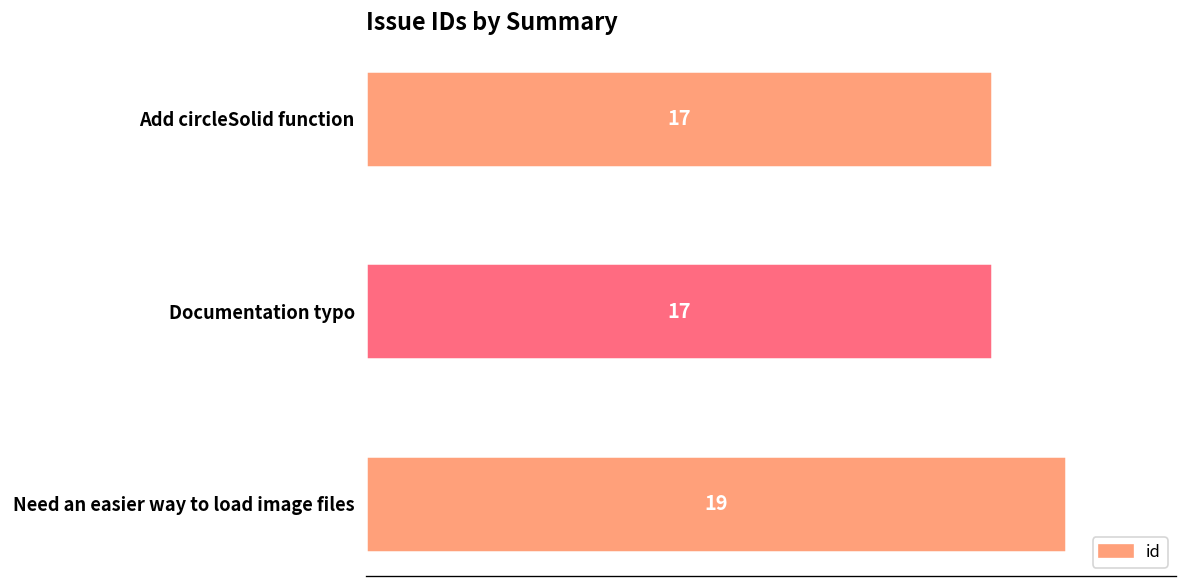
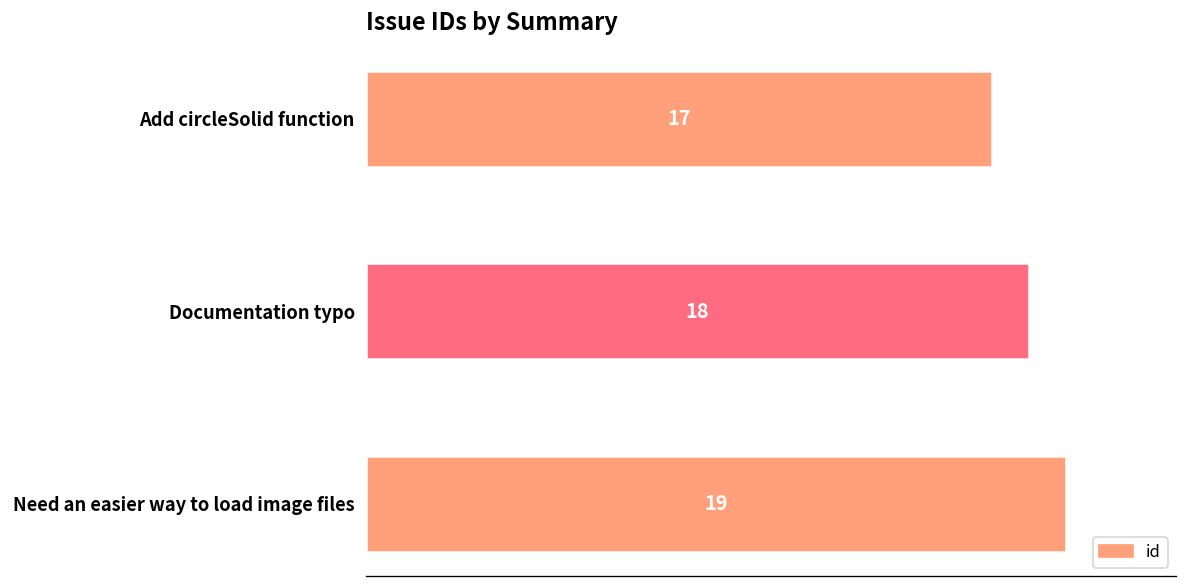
Documentation typo: 17 -> 18
